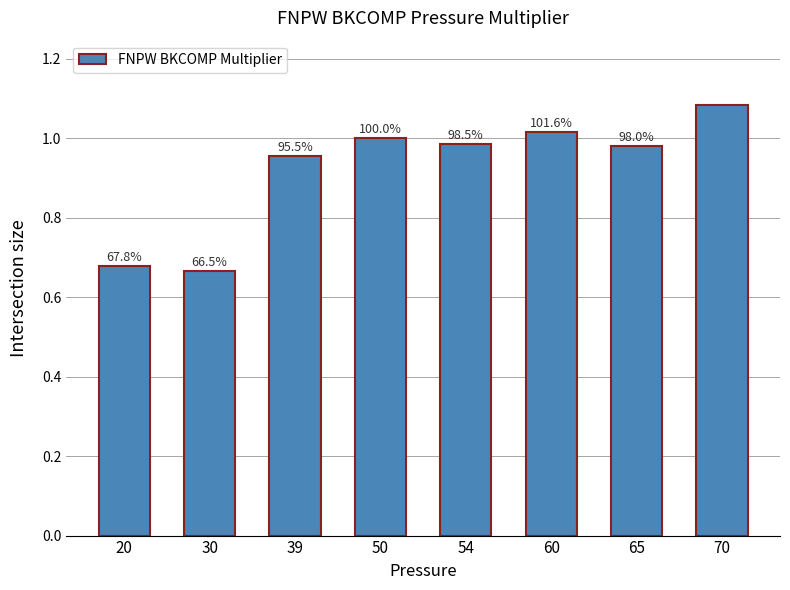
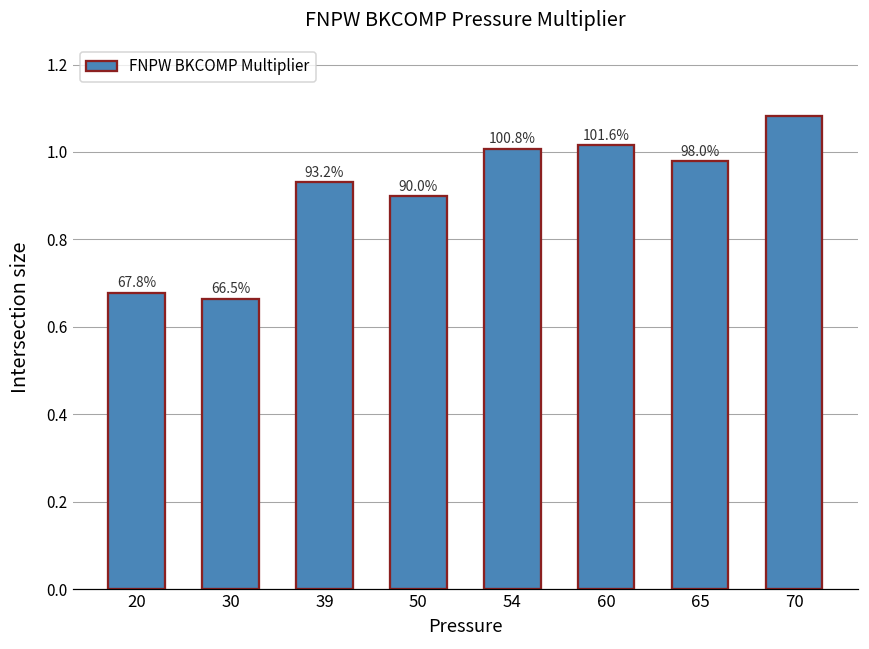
39: 95.5% -> 93.2%
50: 100.0% -> 90.0%
54: 98.5% -> 100.8%
